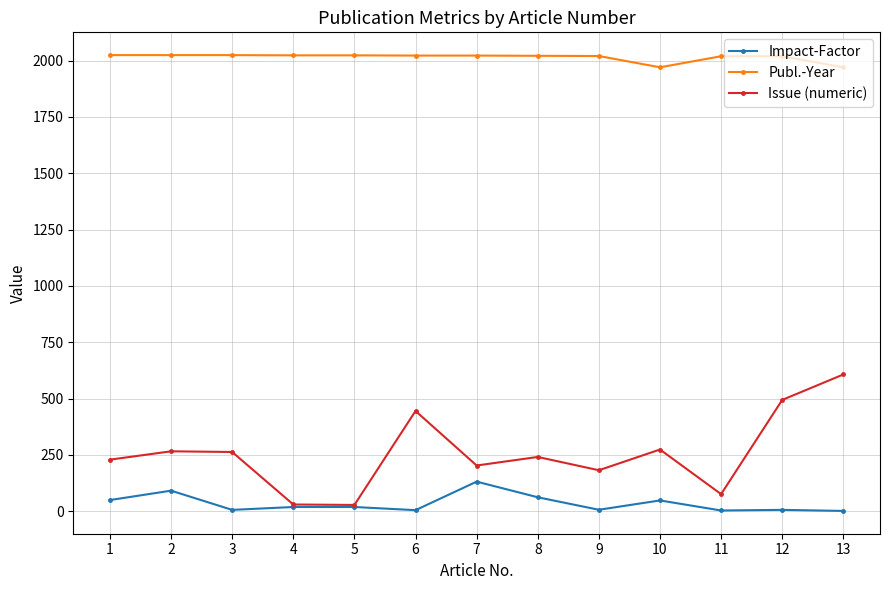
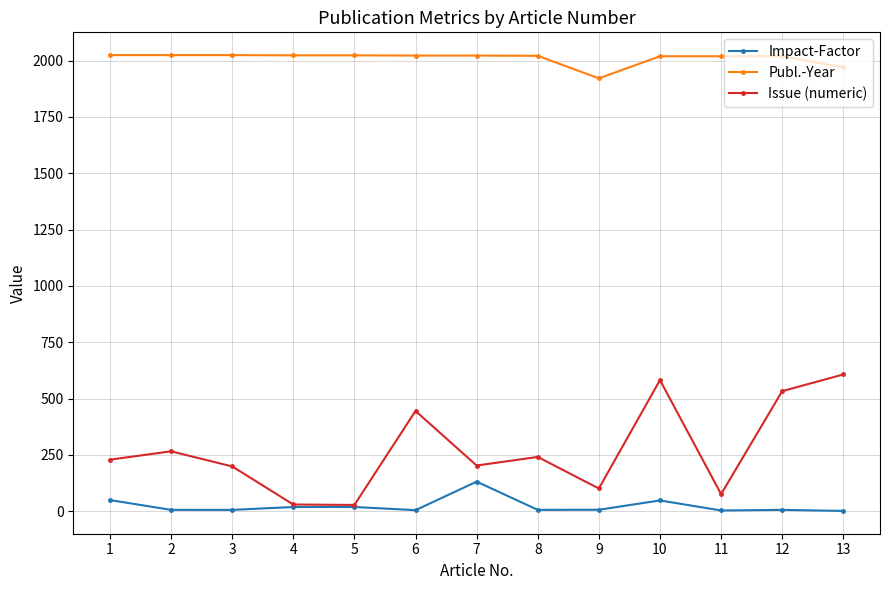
Impact-Factor, 2: 90 -> 10
Issue (numeric), 3: 260 -> 200
Impact-Factor, 8: 60 -> 10
Publ.-Year, 9: 2020 -> 1920
Issue (numeric), 9: 180 -> 100
Publ.-Year, 10: 1970 -> 2020
Issue (numeric), 10: 270 -> 580
Issue (numeric), 12: 490 -> 530
